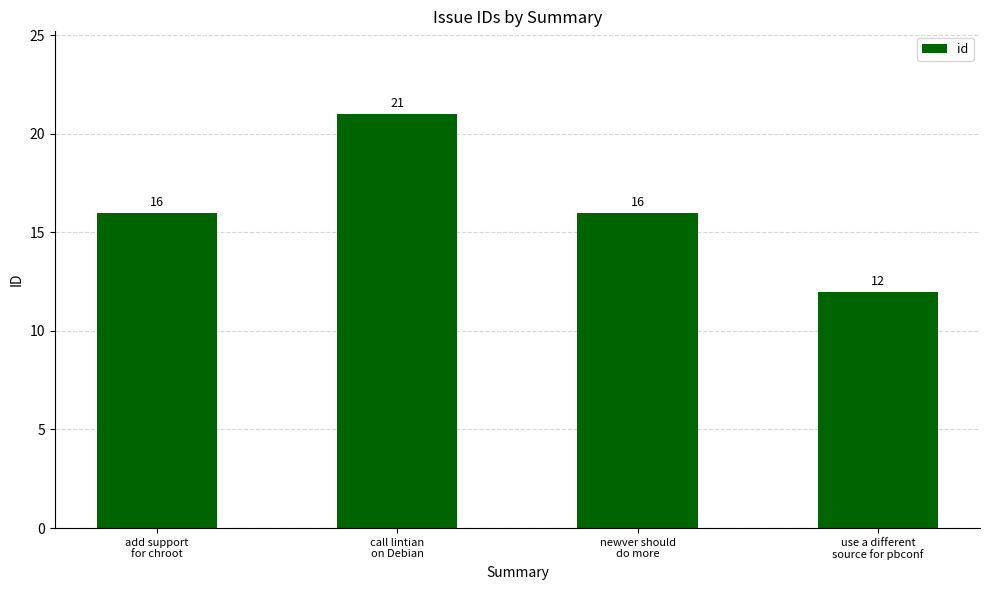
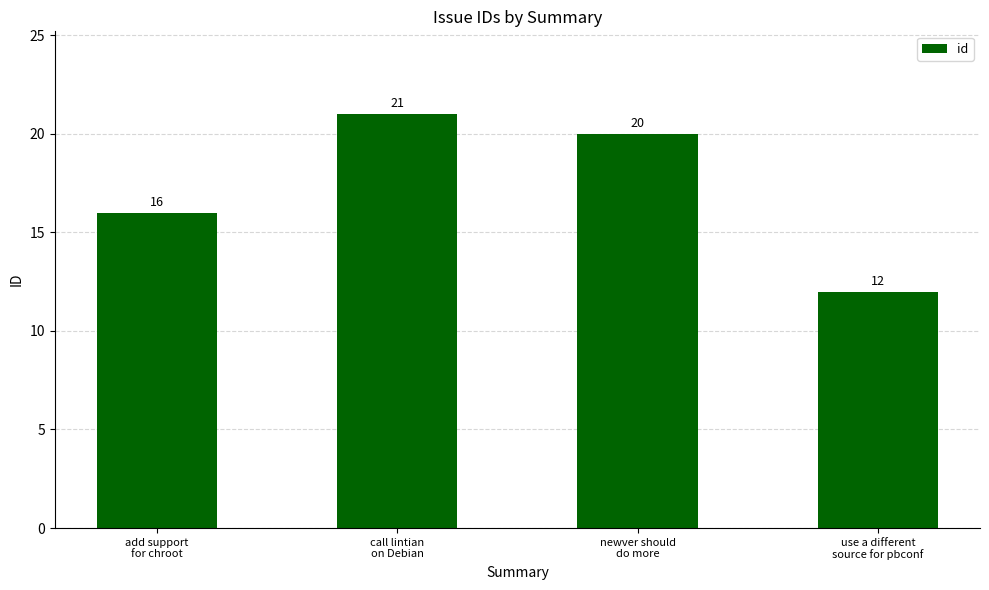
newver should do more: 16 -> 20
